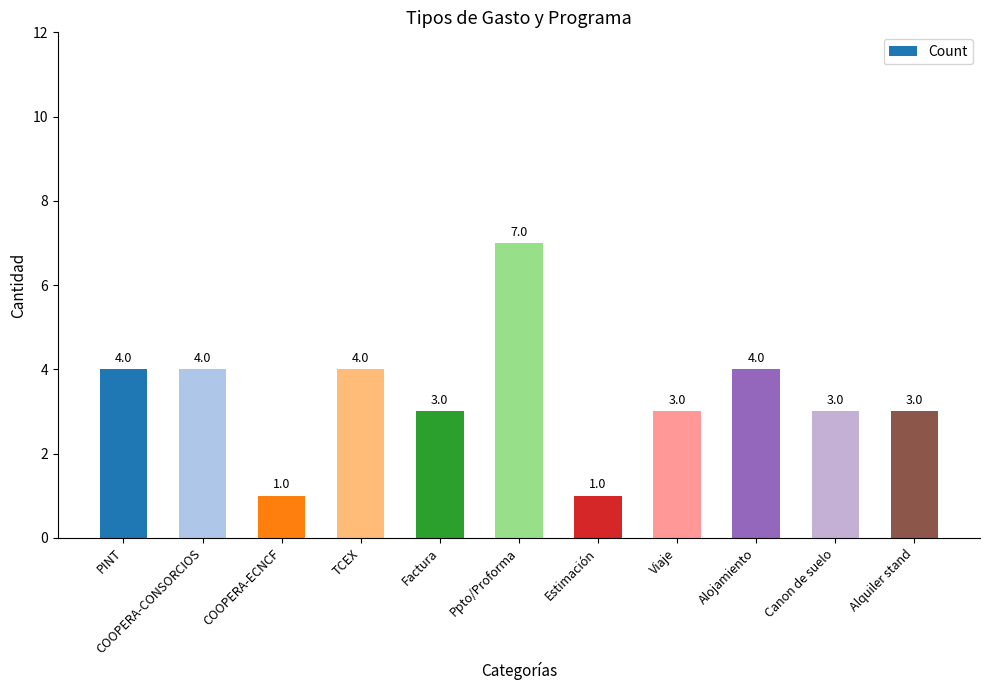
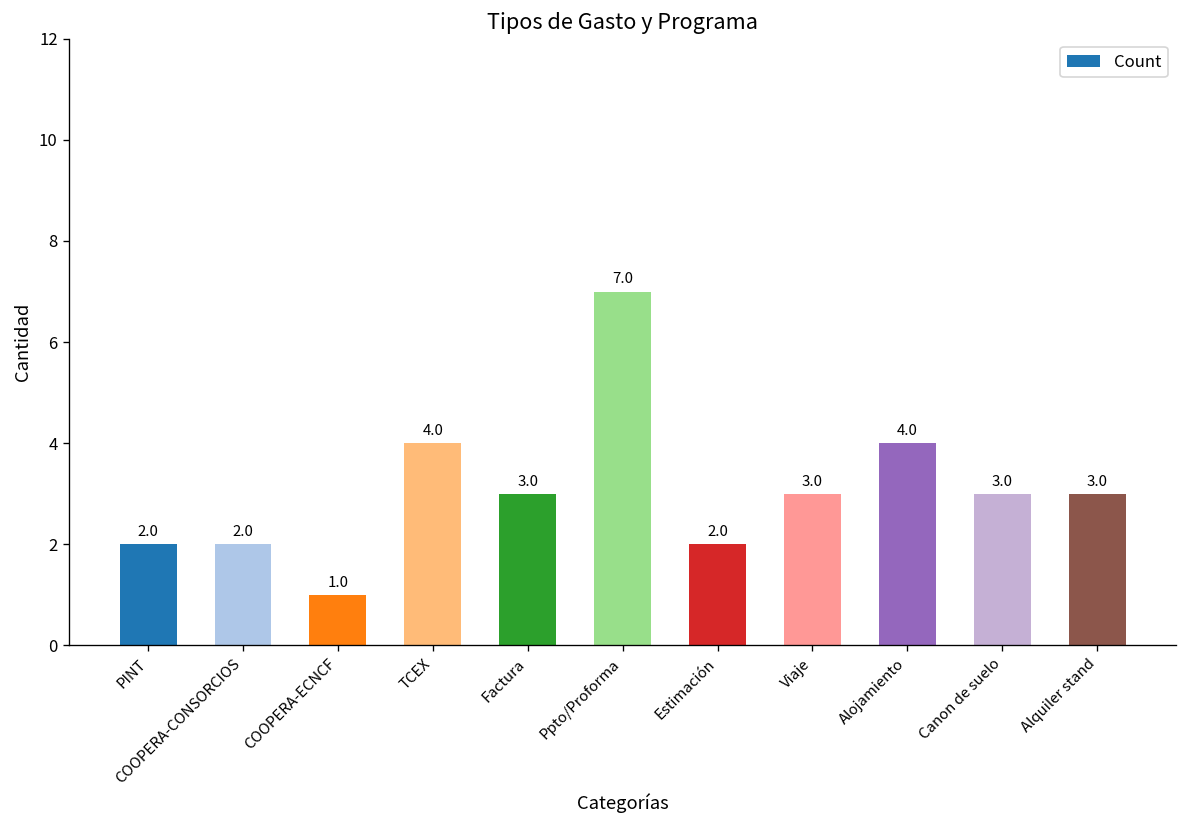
PINT: 4.0 -> 2.0
COOPERA-CONSORCIOS: 4.0 -> 2.0
Estimación: 1.0 -> 2.0
